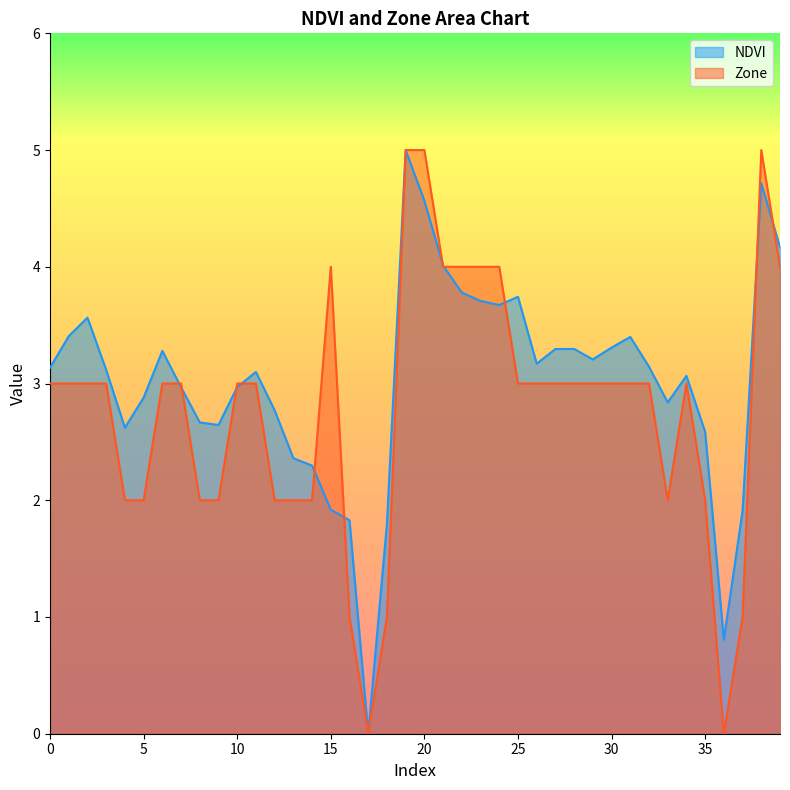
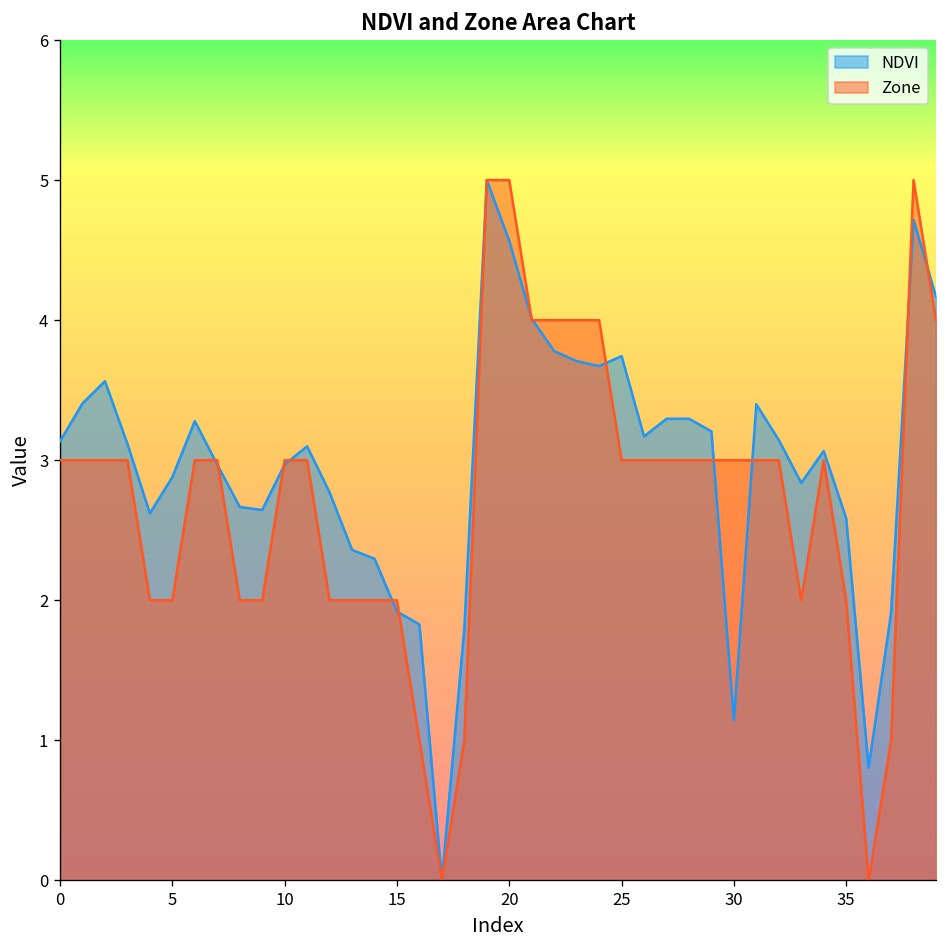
Zone, 15: 4 -> 2
NDVI, 30: 3.31 -> 1.14
